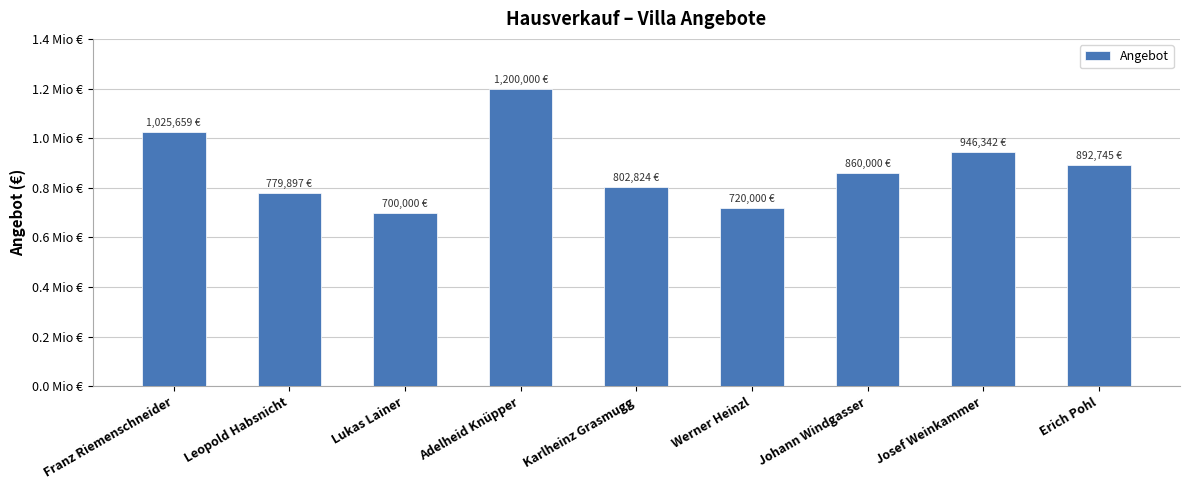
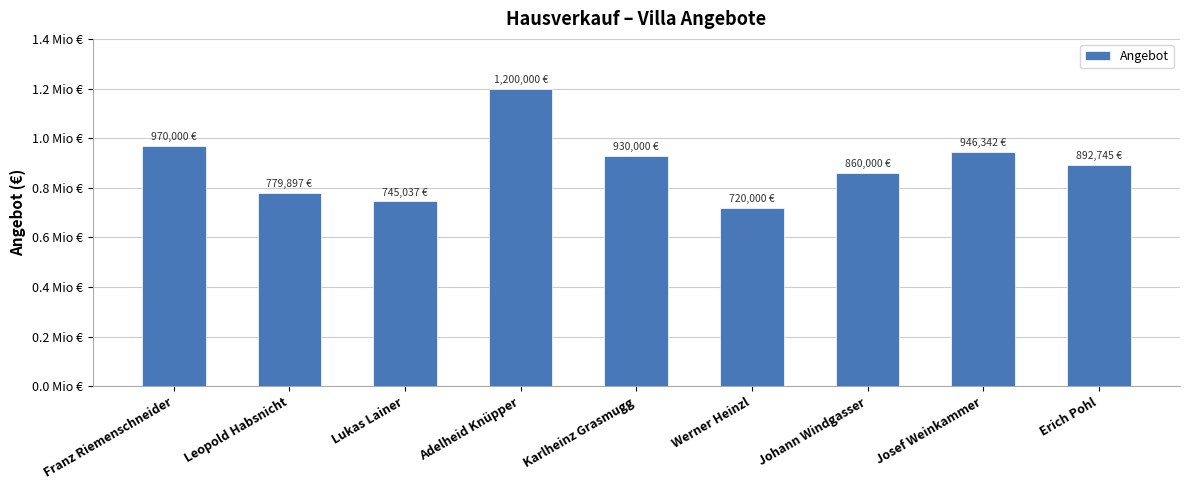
Franz Riemenschneider: 1,025,659 -> 970,000
Lukas Lainer: 700,000 -> 745,037
Karlheinz Grasmugg: 802,824 -> 930,000
